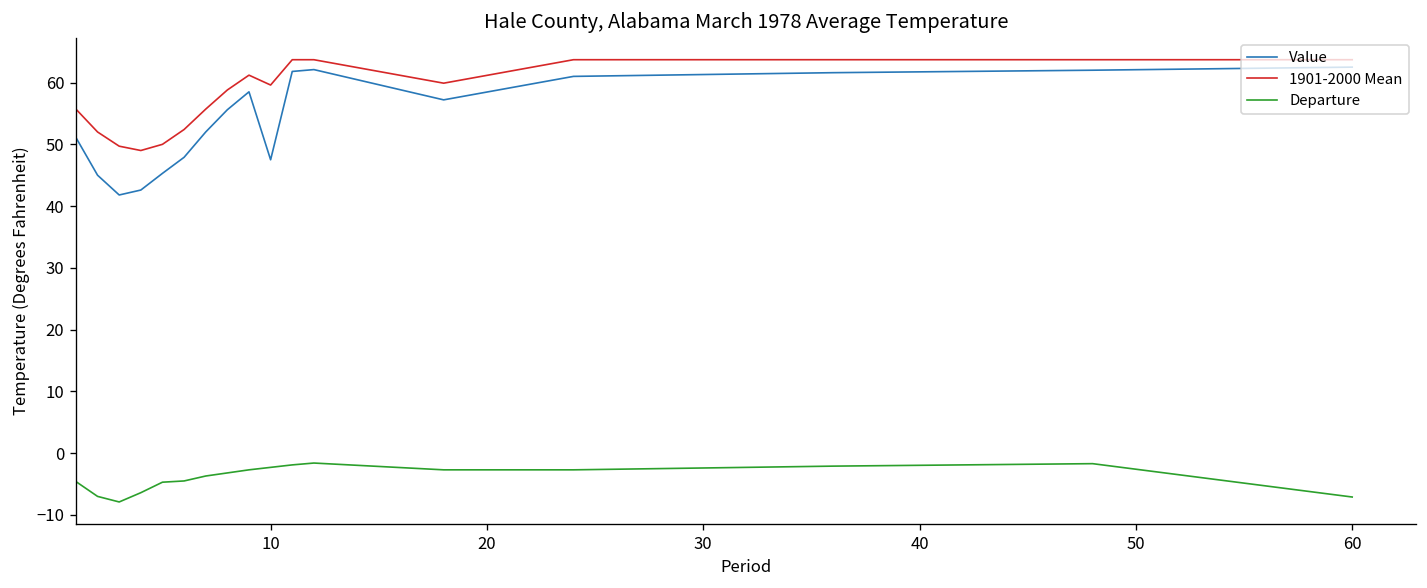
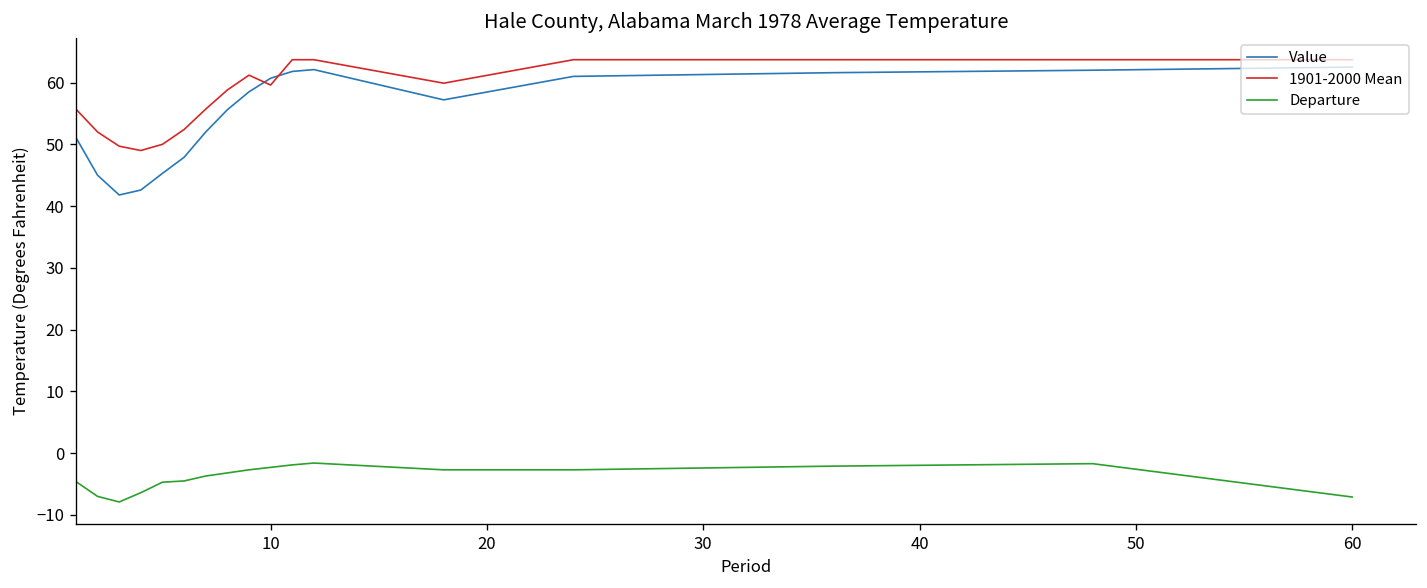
Value, 10: 48 -> 61
